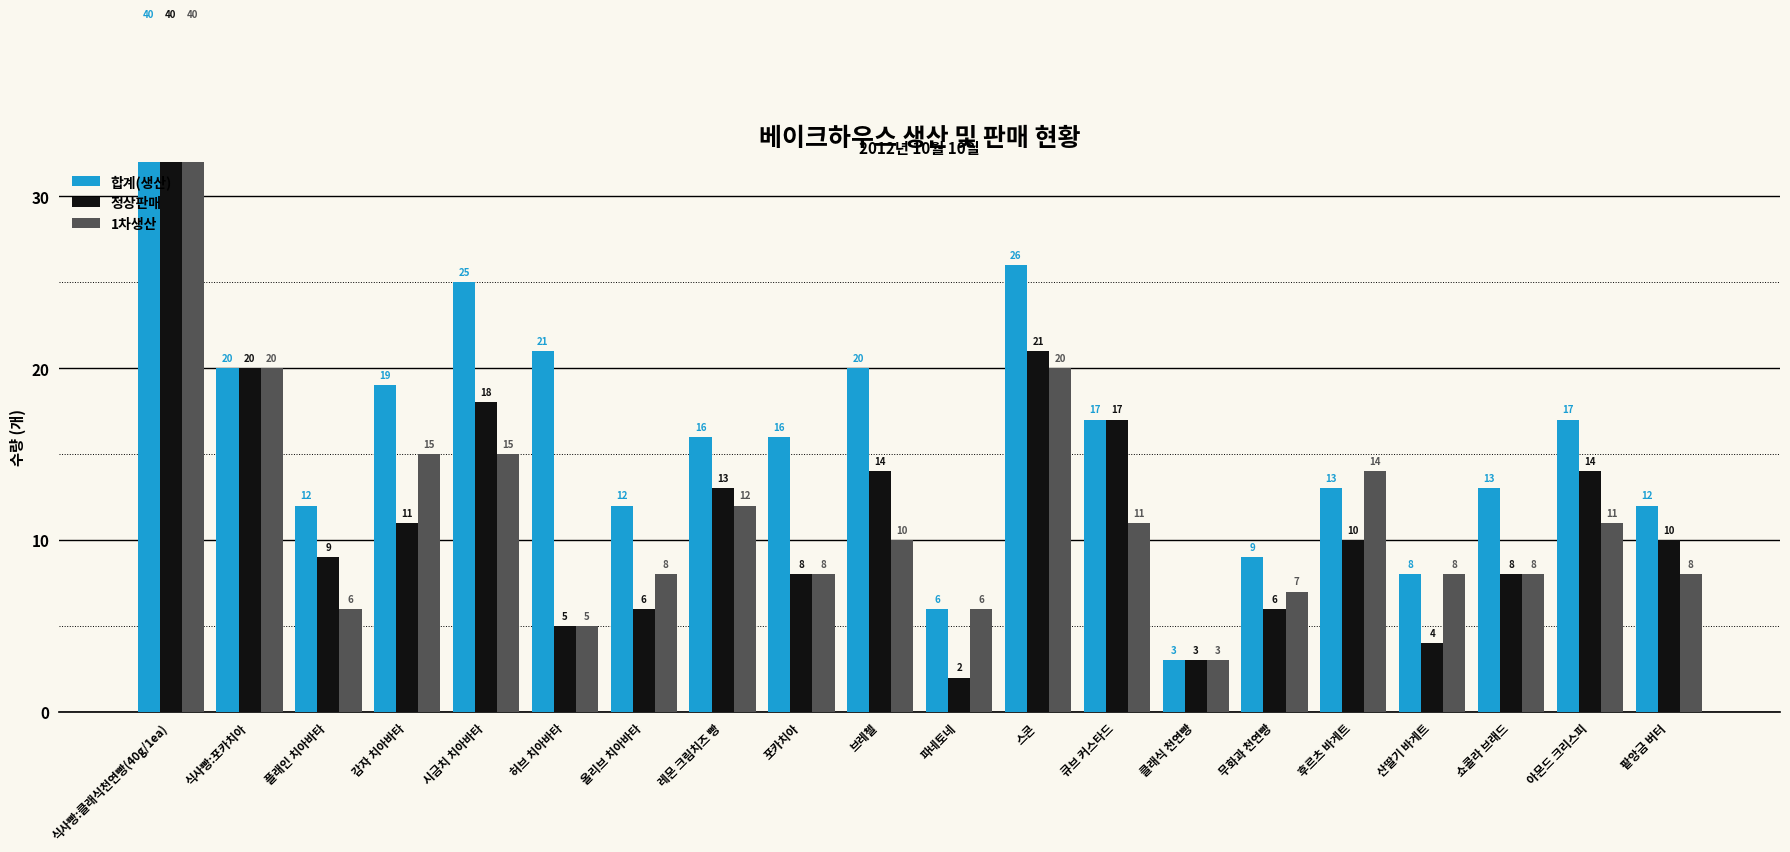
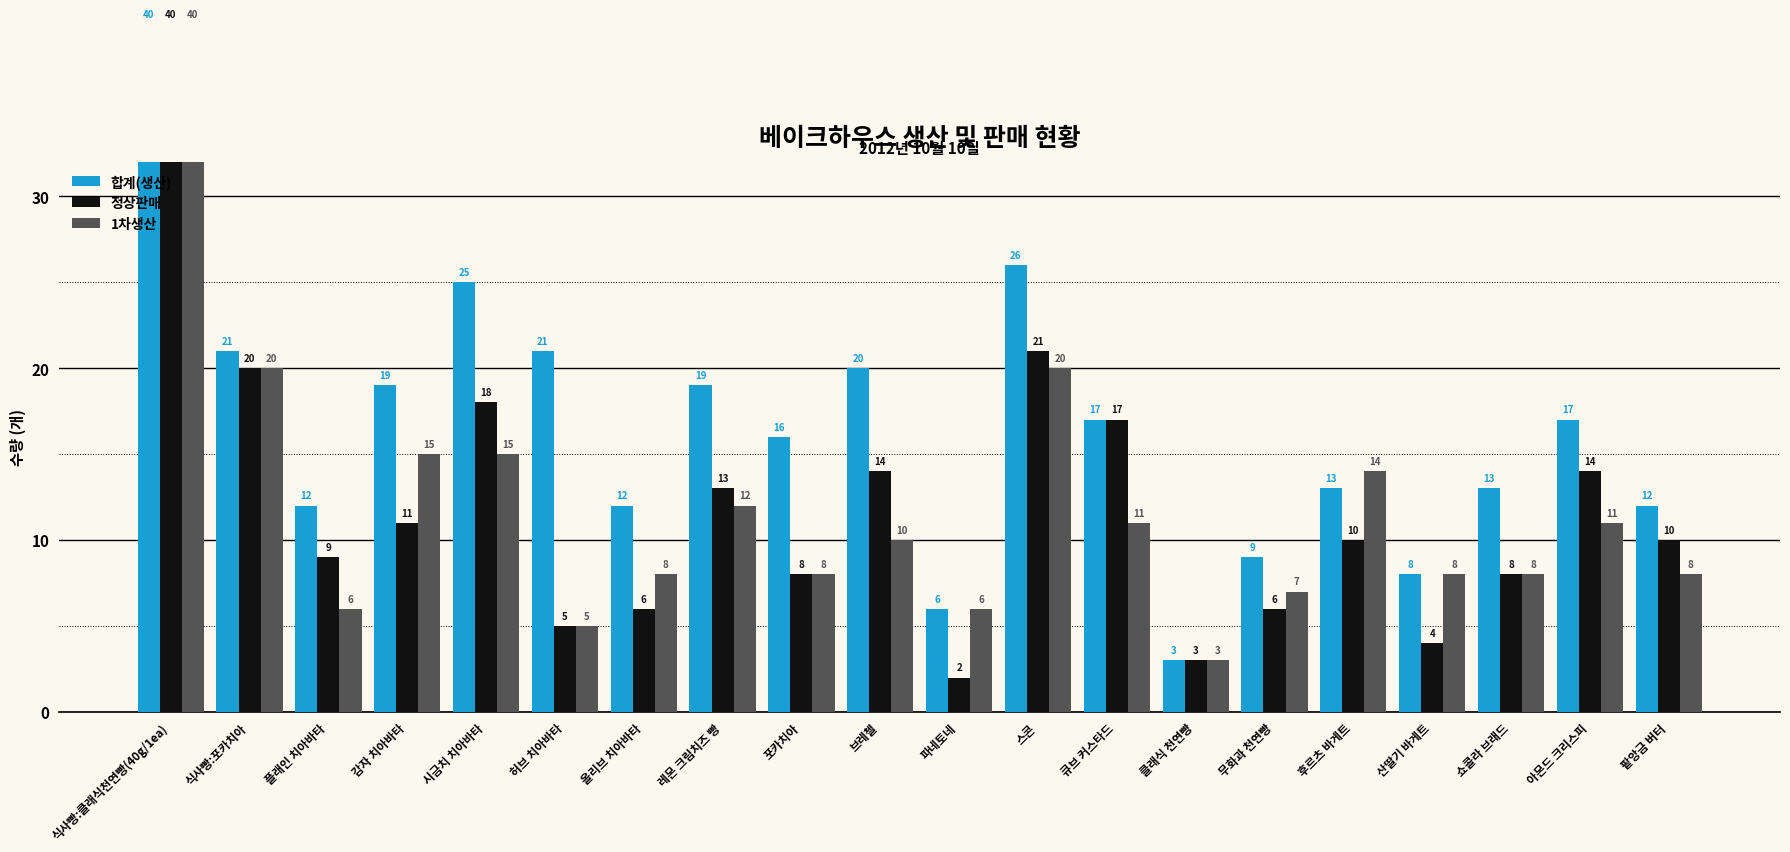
합계(생산), 식사빵:포카치아: 20 -> 21
합계(생산), 레몬 크림치즈 빵: 16 -> 19
